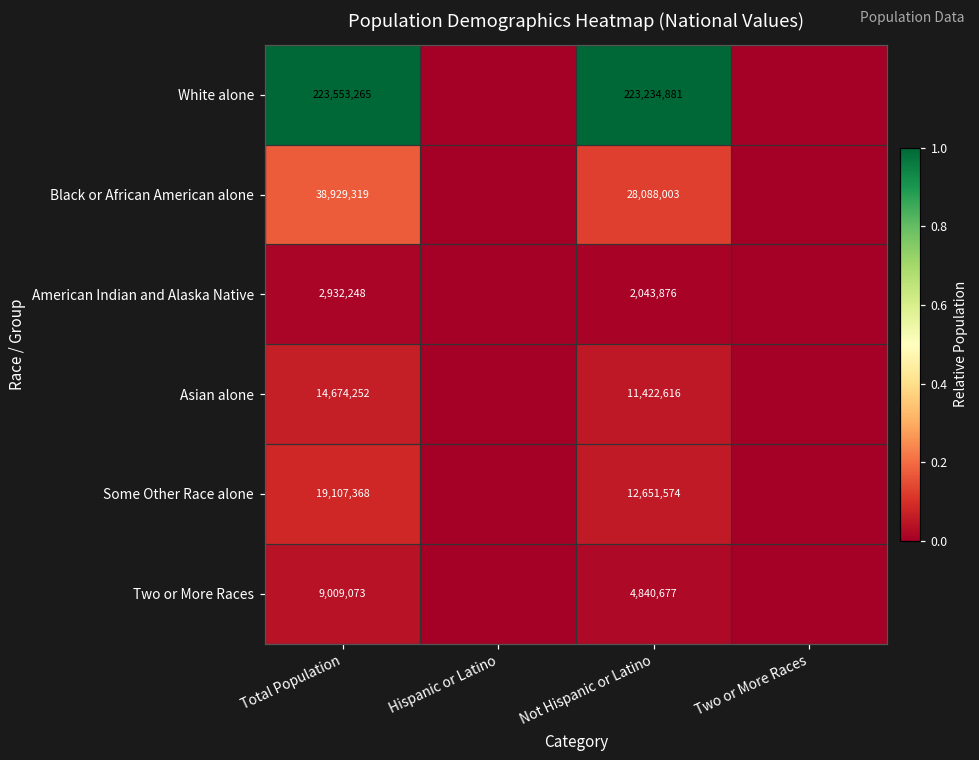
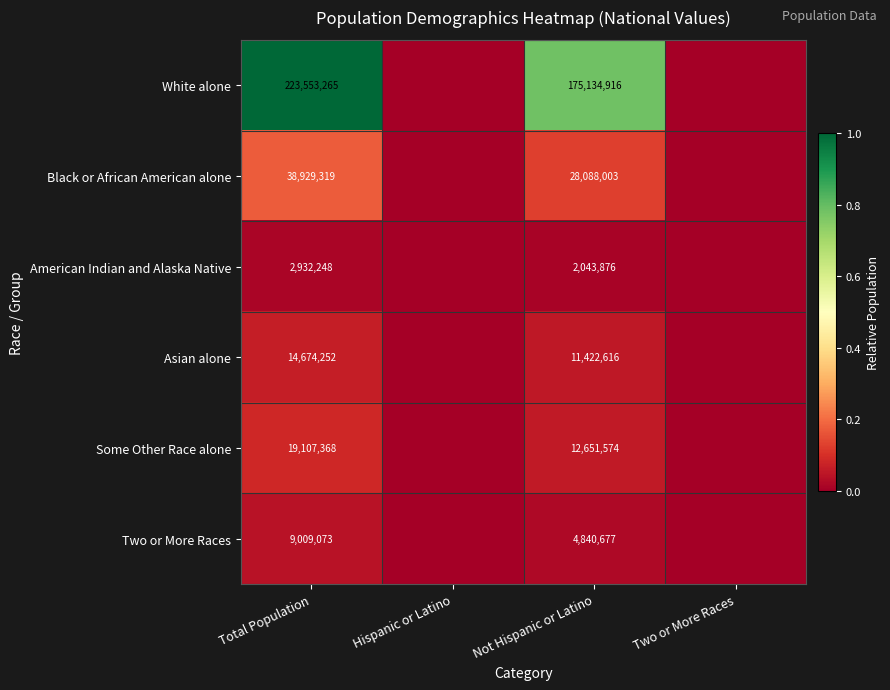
White alone, Not Hispanic or Latino: 223,234,881 -> 175,134,916
